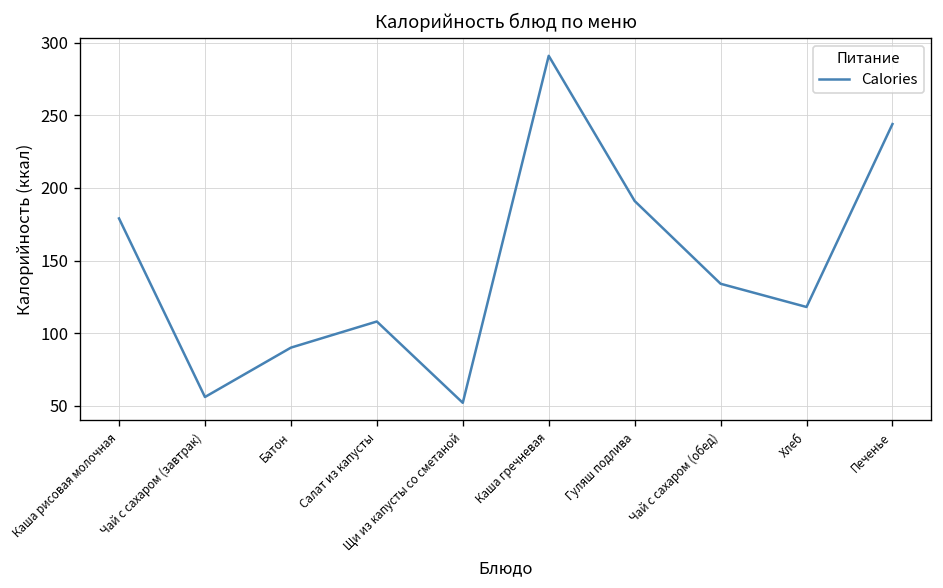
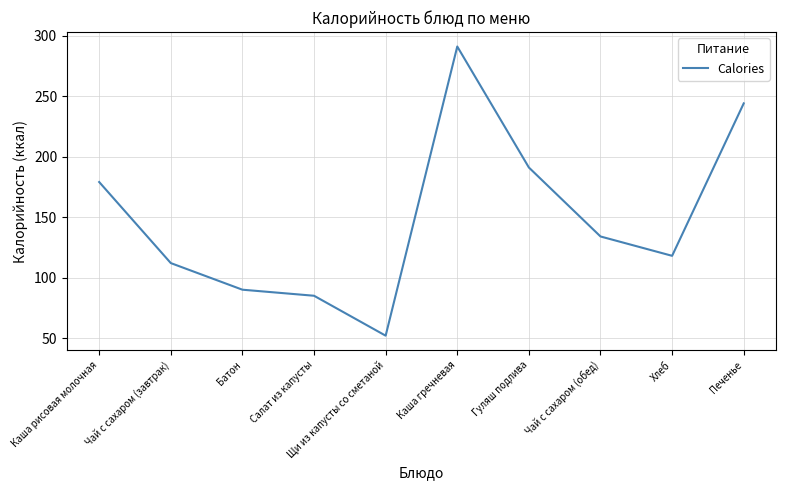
Чай с сахаром (завтрак): 56 -> 112
Салат из капусты: 108 -> 85
